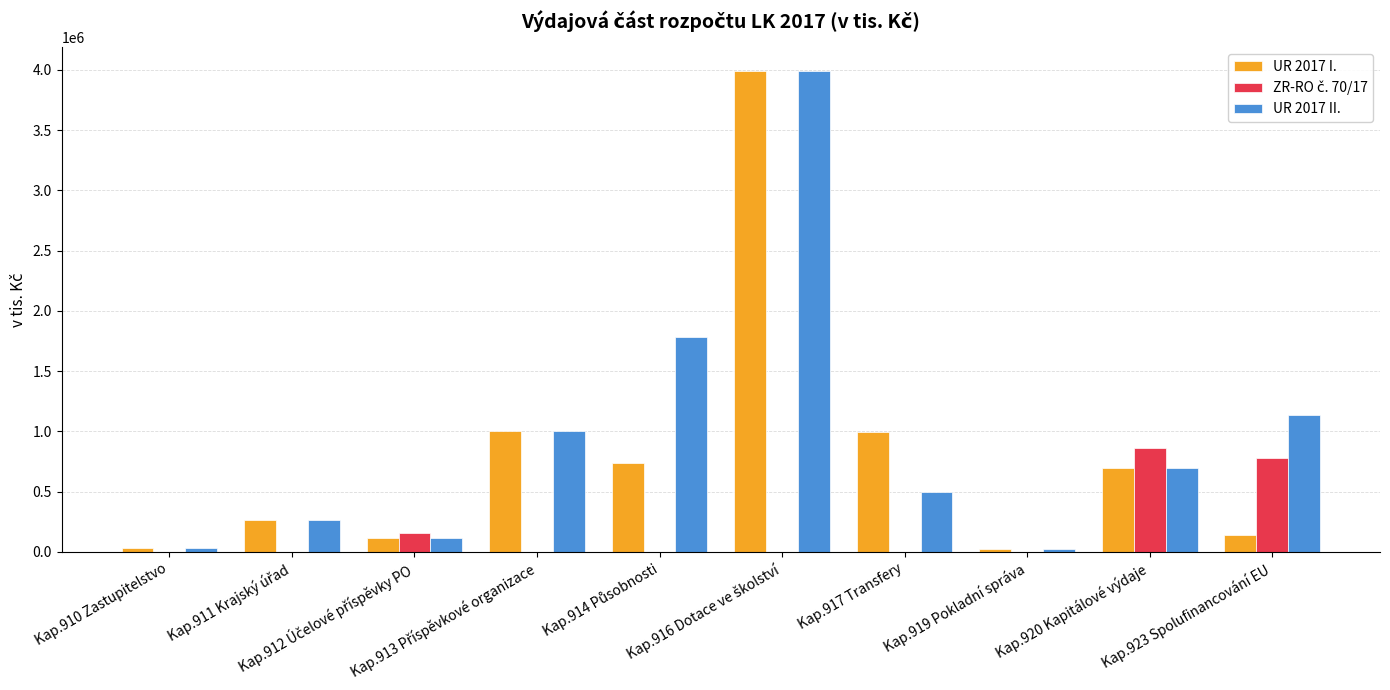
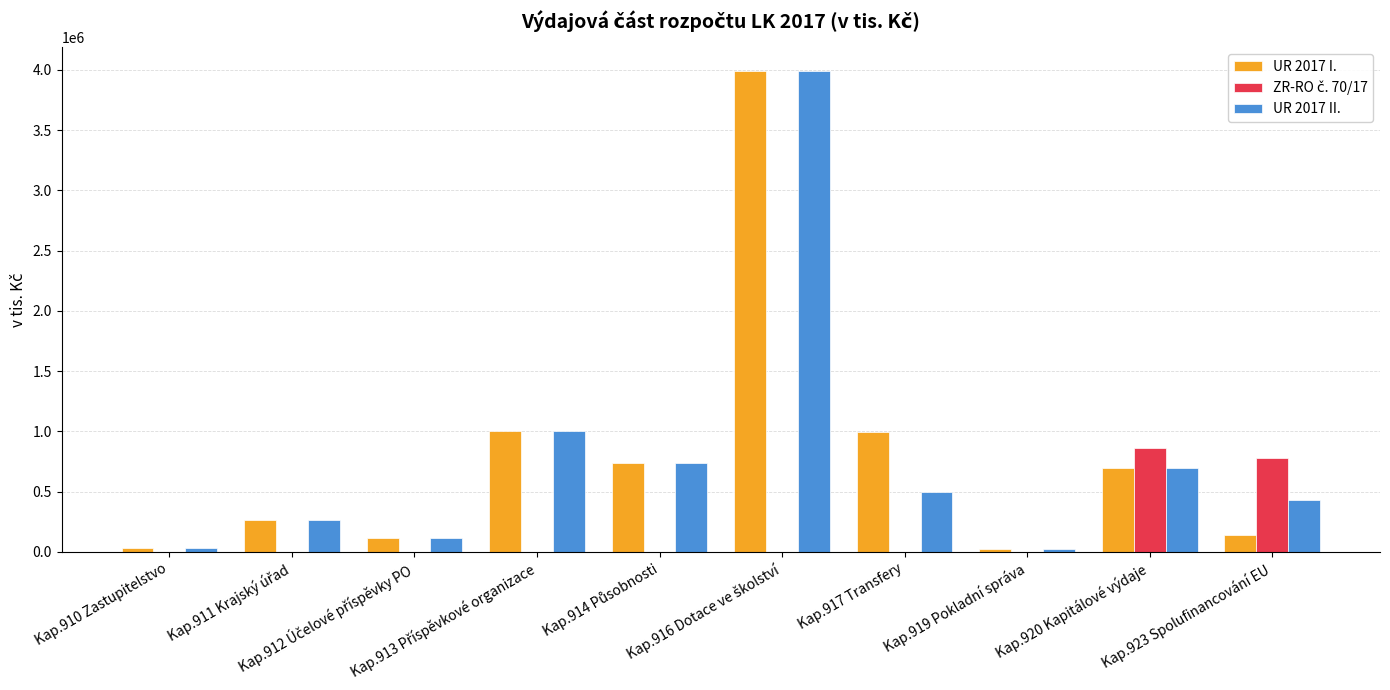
ZR-RO č. 70/17, Kap.912 Účelové příspěvky PO: 150000 -> 0
UR 2017 II., Kap.914 Působnosti: 1790000 -> 730000
UR 2017 II., Kap.923 Spolufinancování EU: 1140000 -> 430000
